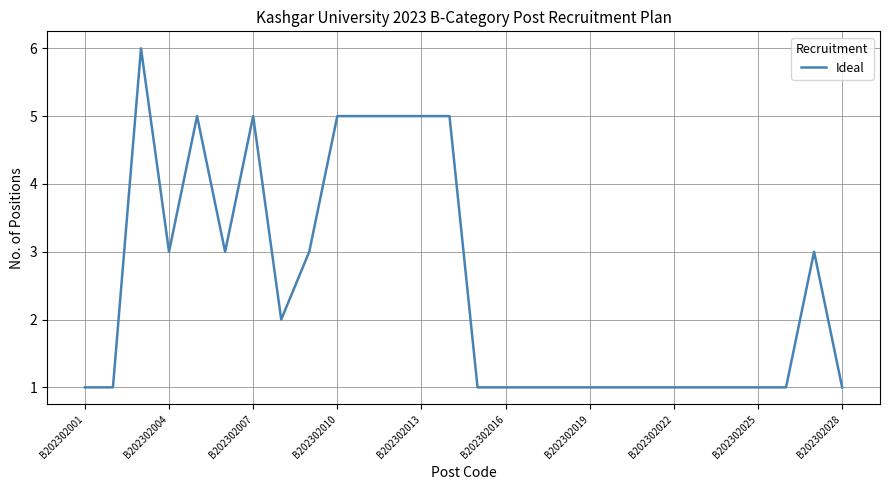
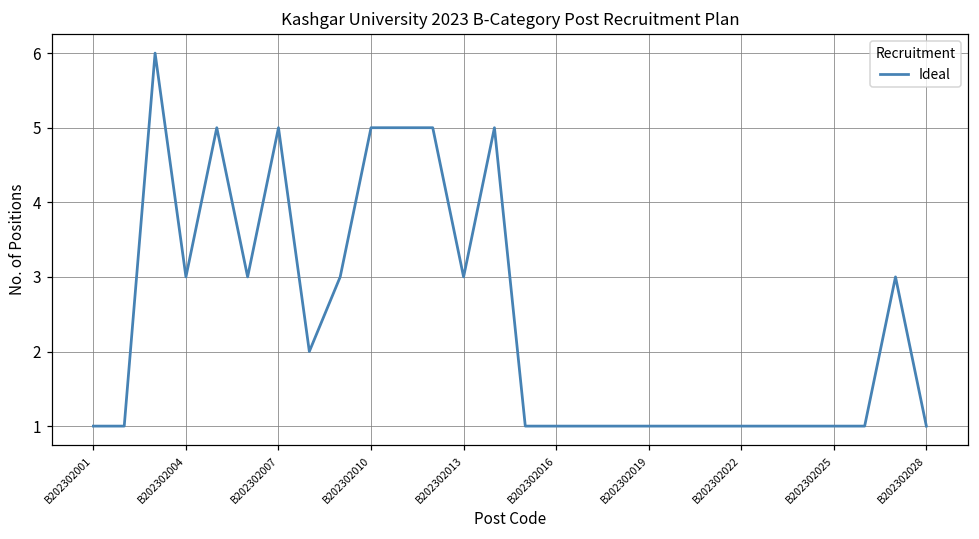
B202302013: 5 -> 3
